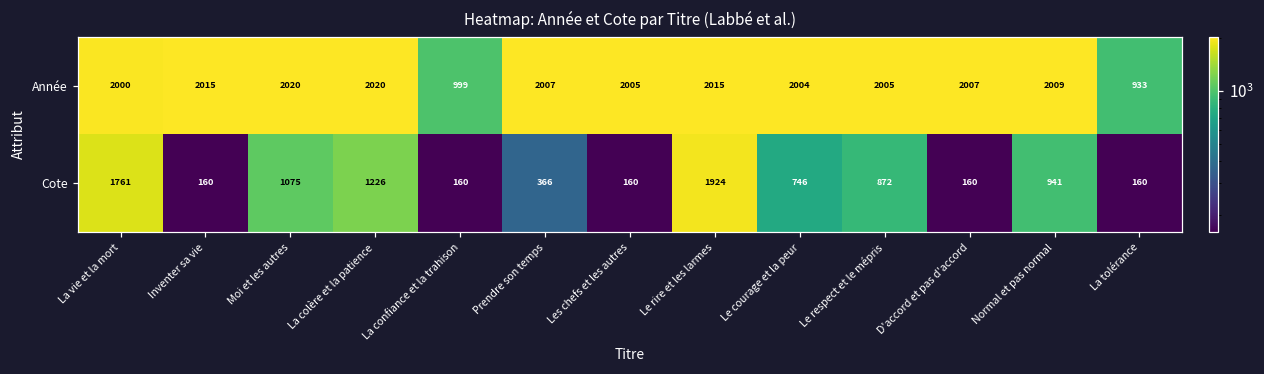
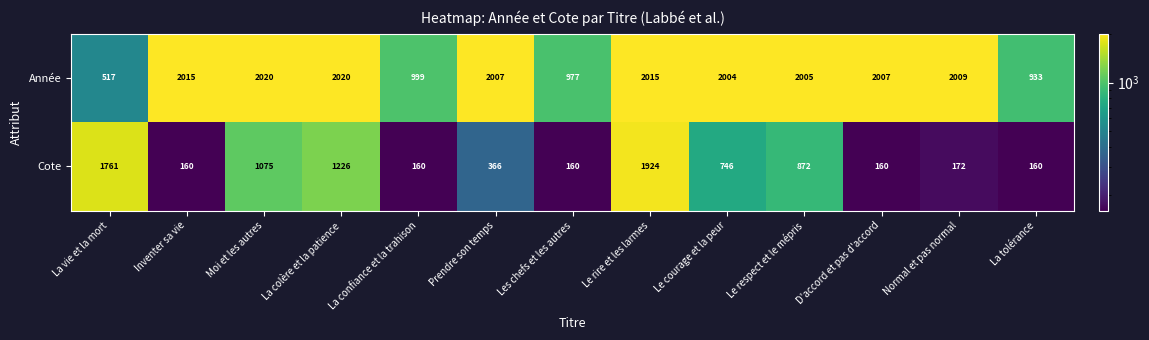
Année, La vie et la mort: 2000 -> 517
Année, Les chefs et les autres: 2005 -> 977
Cote, Normal et pas normal: 941 -> 172
